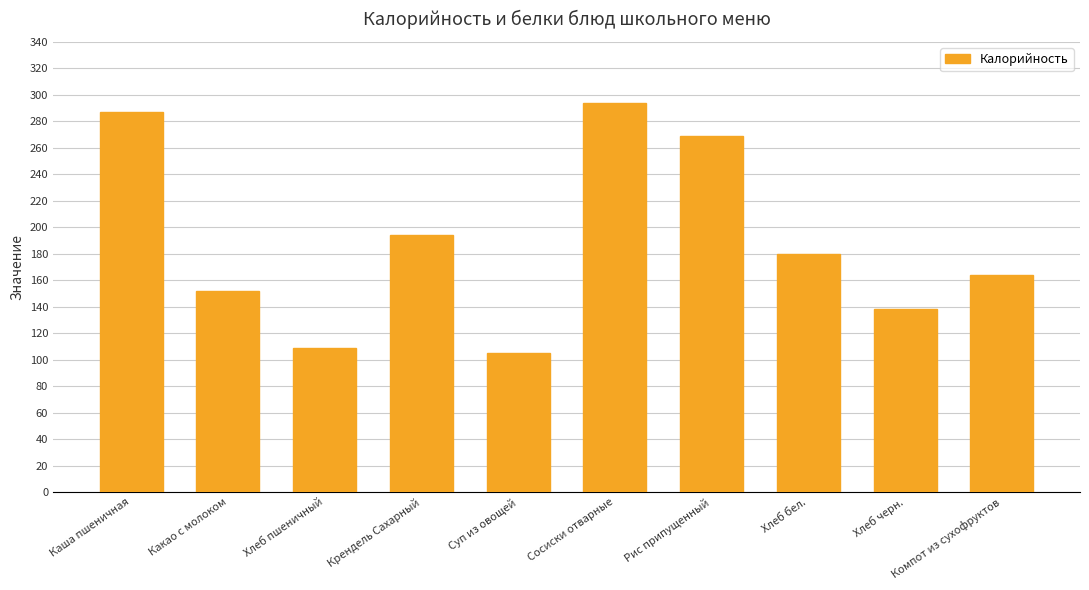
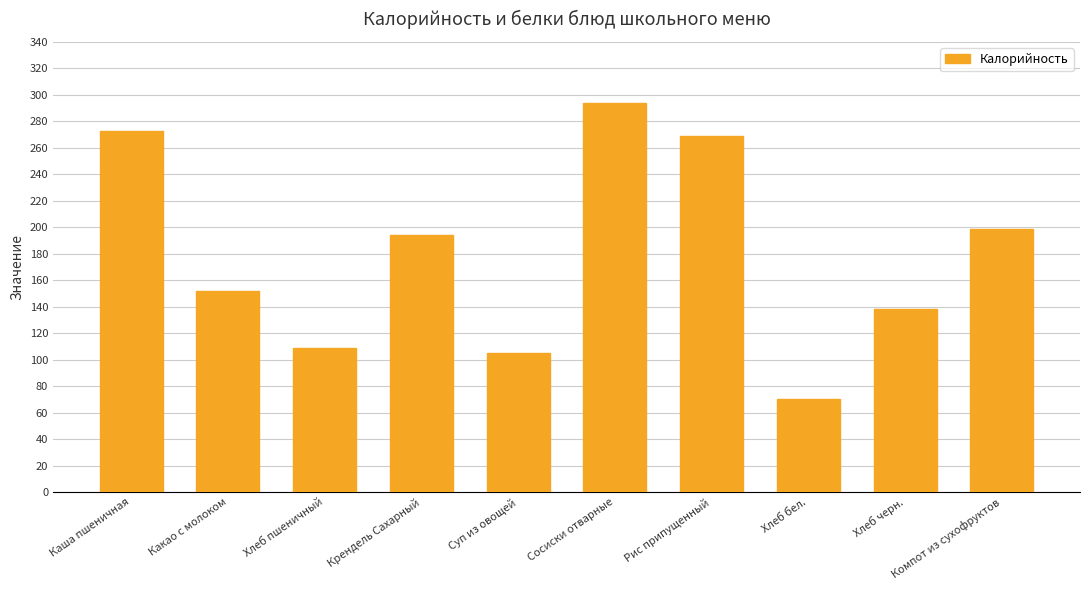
Каша пшеничная: 287 -> 273
Хлеб бел.: 180 -> 70
Компот из сухофруктов: 164 -> 199
